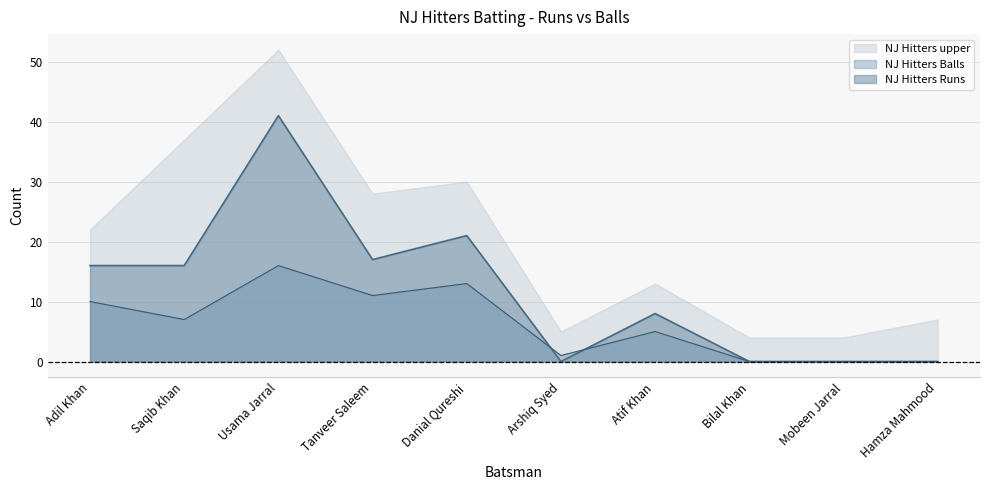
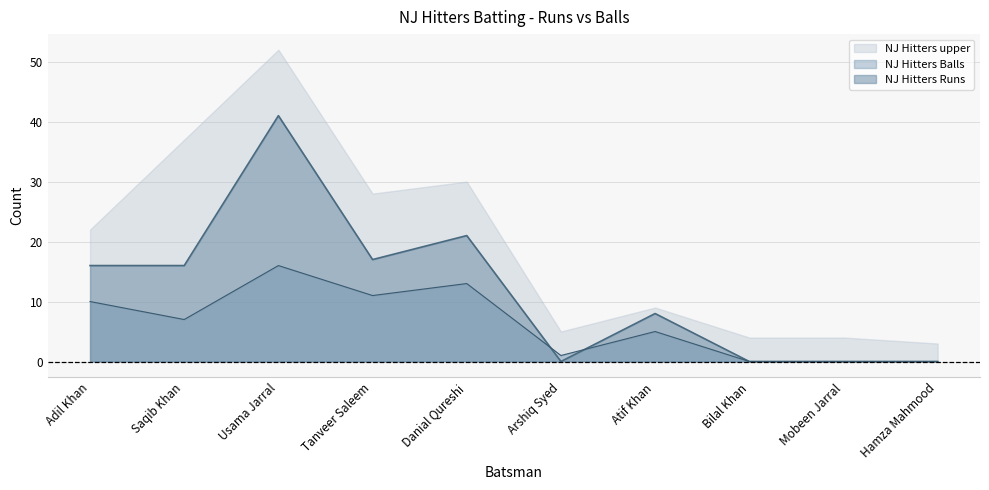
NJ Hitters upper, Atif Khan: 13 -> 9
NJ Hitters upper, Hamza Mahmood: 7 -> 3
